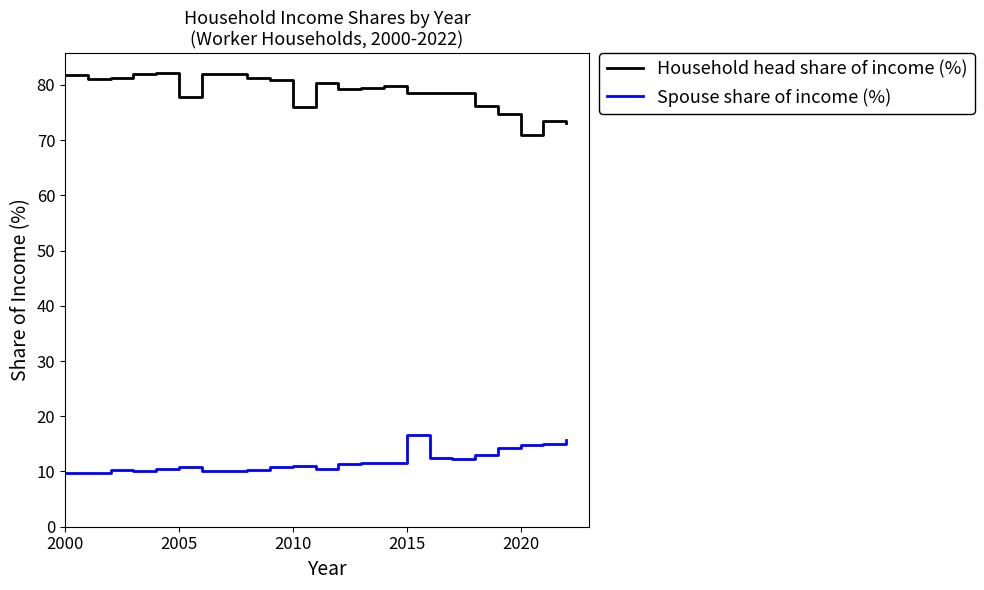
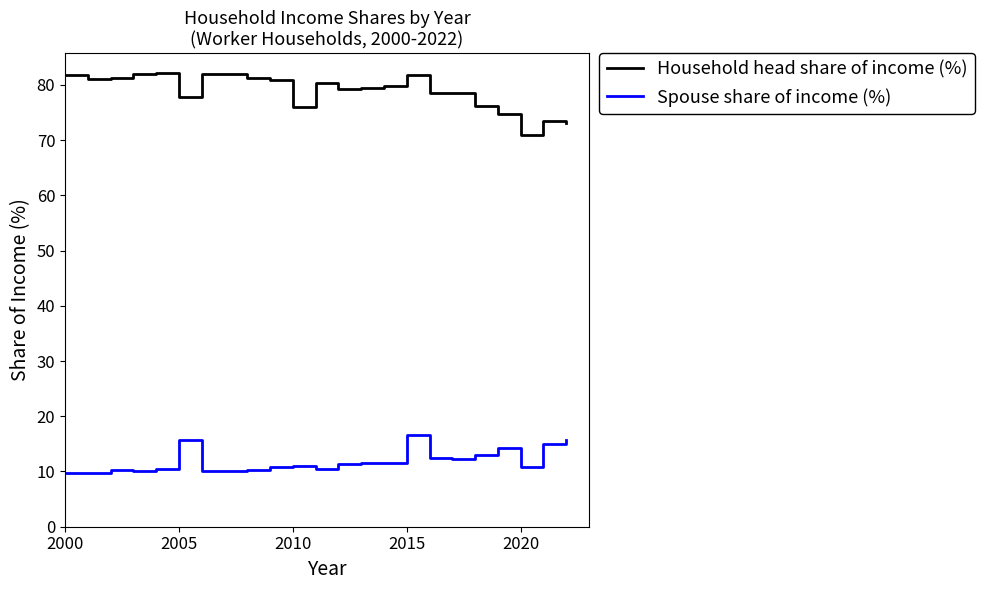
Spouse share of income (%), 2005: 11 -> 16
Household head share of income (%), 2015: 79 -> 82
Spouse share of income (%), 2020: 15 -> 11
